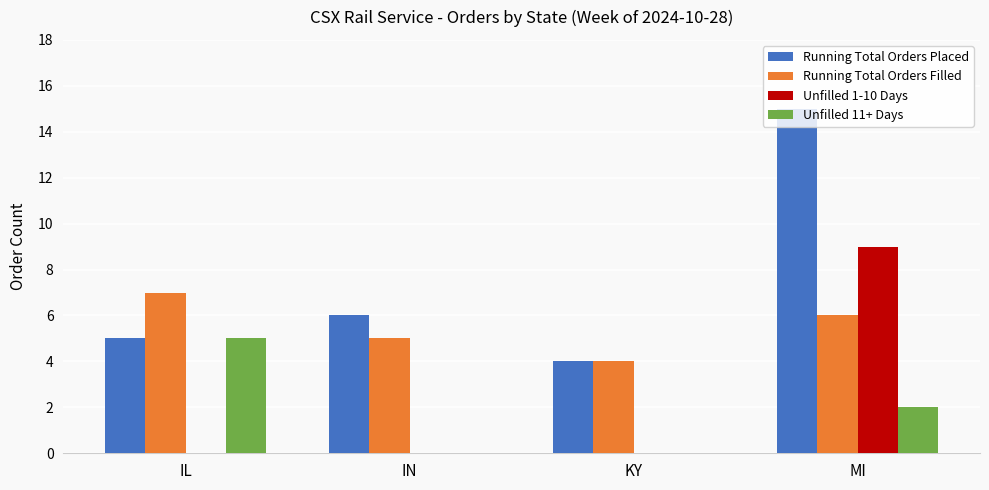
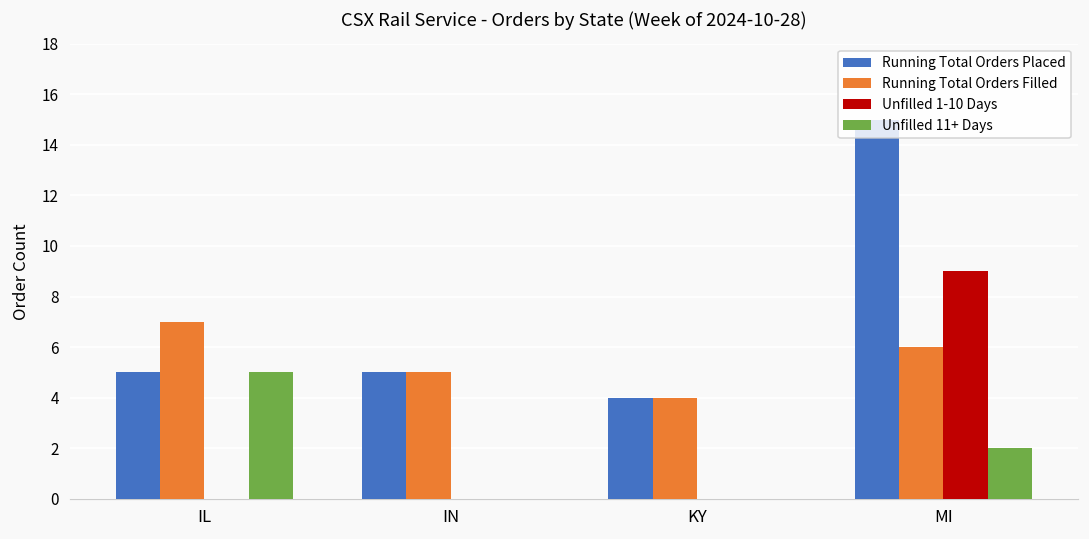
Running Total Orders Placed, IN: 6 -> 5
